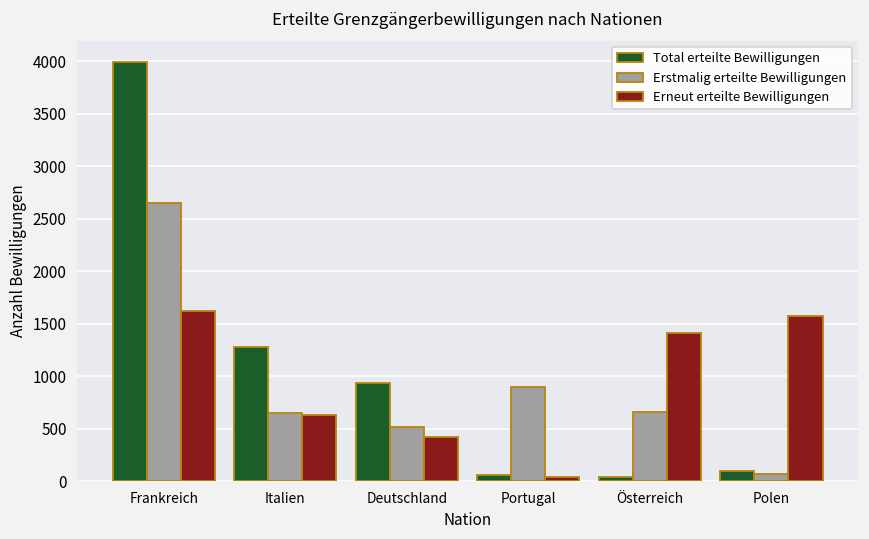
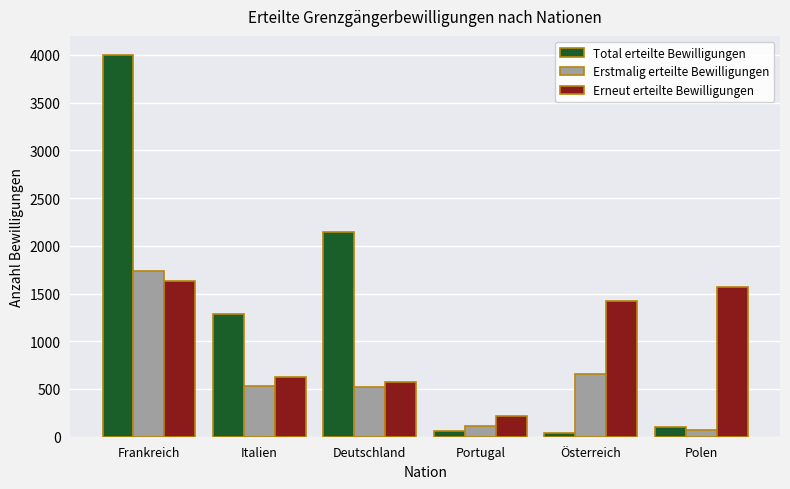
Erstmalig erteilte Bewilligungen, Frankreich: 2600 -> 1700
Erstmalig erteilte Bewilligungen, Italien: 700 -> 500
Total erteilte Bewilligungen, Deutschland: 900 -> 2100
Erneut erteilte Bewilligungen, Deutschland: 400 -> 600
Erstmalig erteilte Bewilligungen, Portugal: 900 -> 100
Erneut erteilte Bewilligungen, Portugal: 0 -> 200
